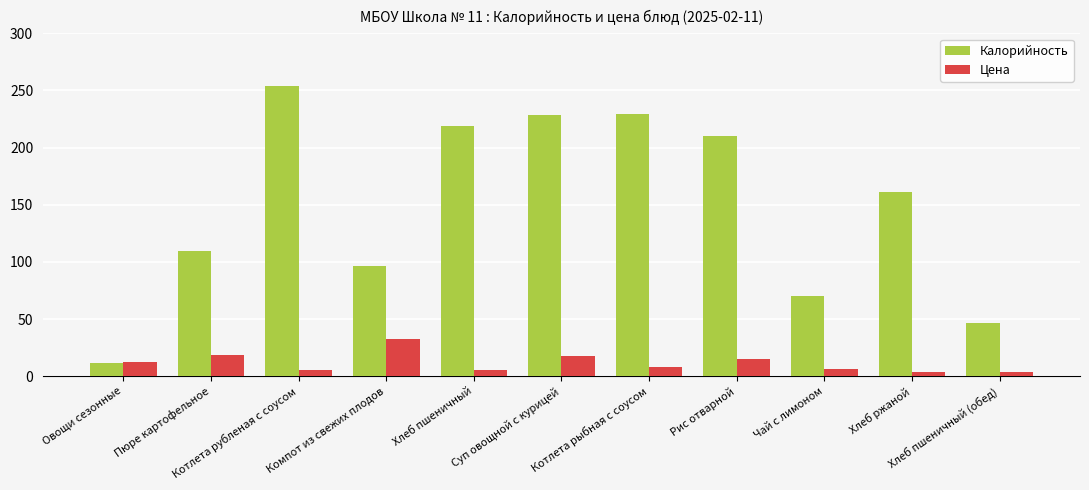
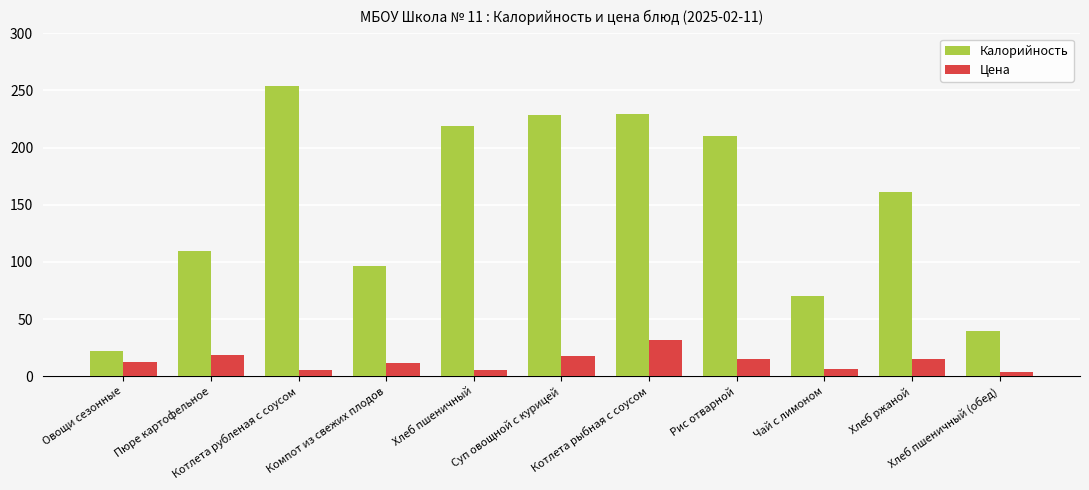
Калорийность, Овощи сезонные: 12 -> 22
Цена, Компот из свежих плодов: 33 -> 11
Цена, Котлета рыбная с соусом: 8 -> 32
Цена, Хлеб ржаной: 4 -> 15
Калорийность, Хлеб пшеничный (обед): 47 -> 39
